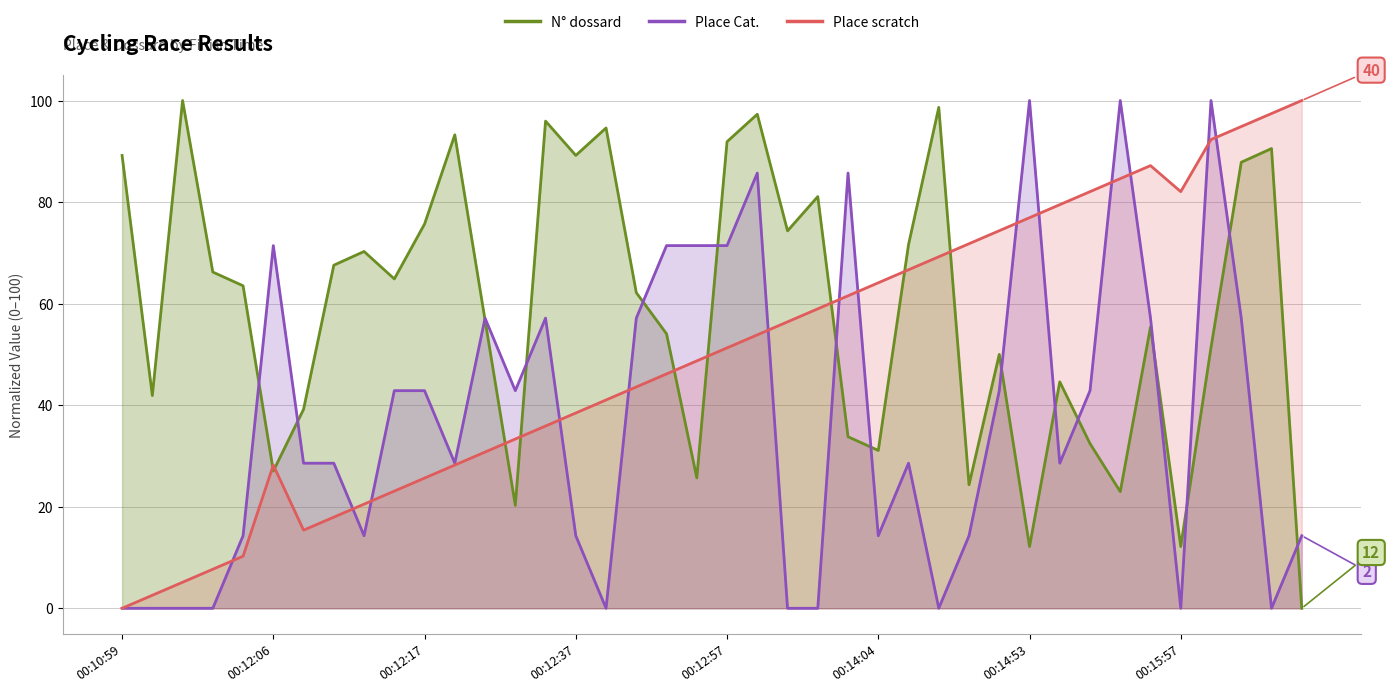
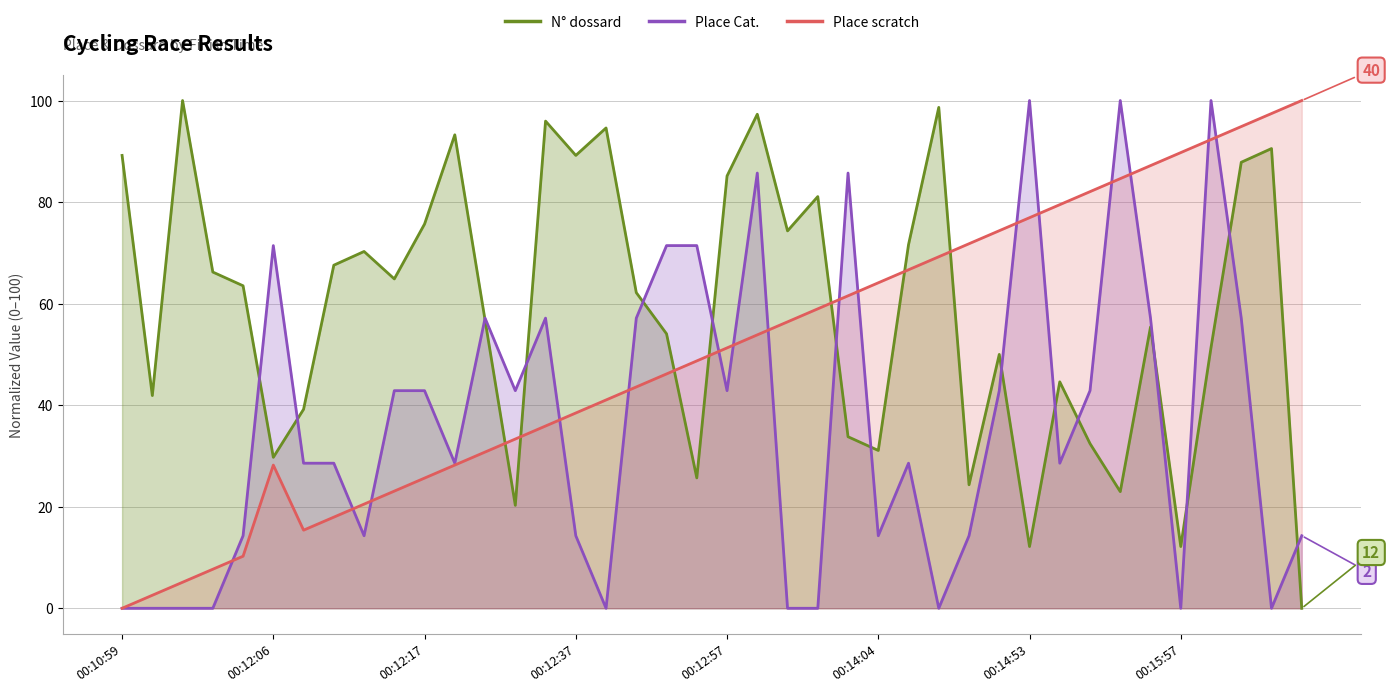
N° dossard, 00:12:06: 27 -> 30
N° dossard, 00:12:57: 92 -> 85
Place Cat., 00:12:57: 71 -> 43
Place scratch, 00:15:57: 82 -> 90
